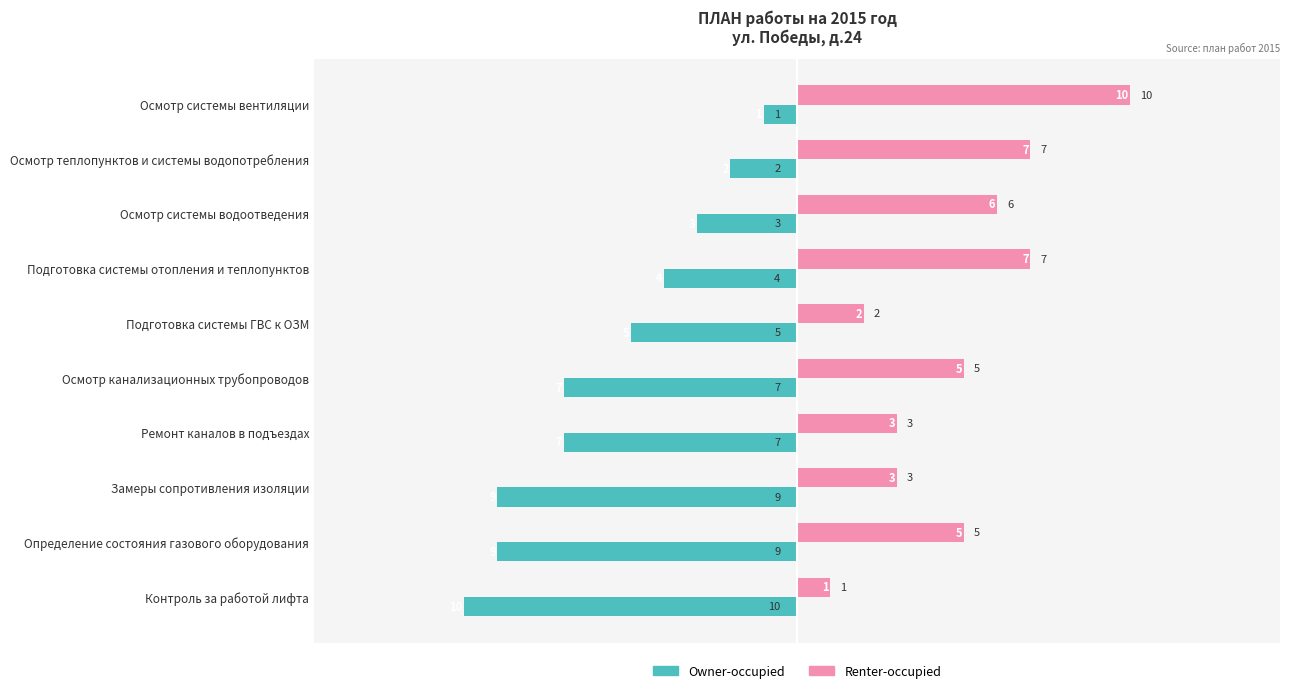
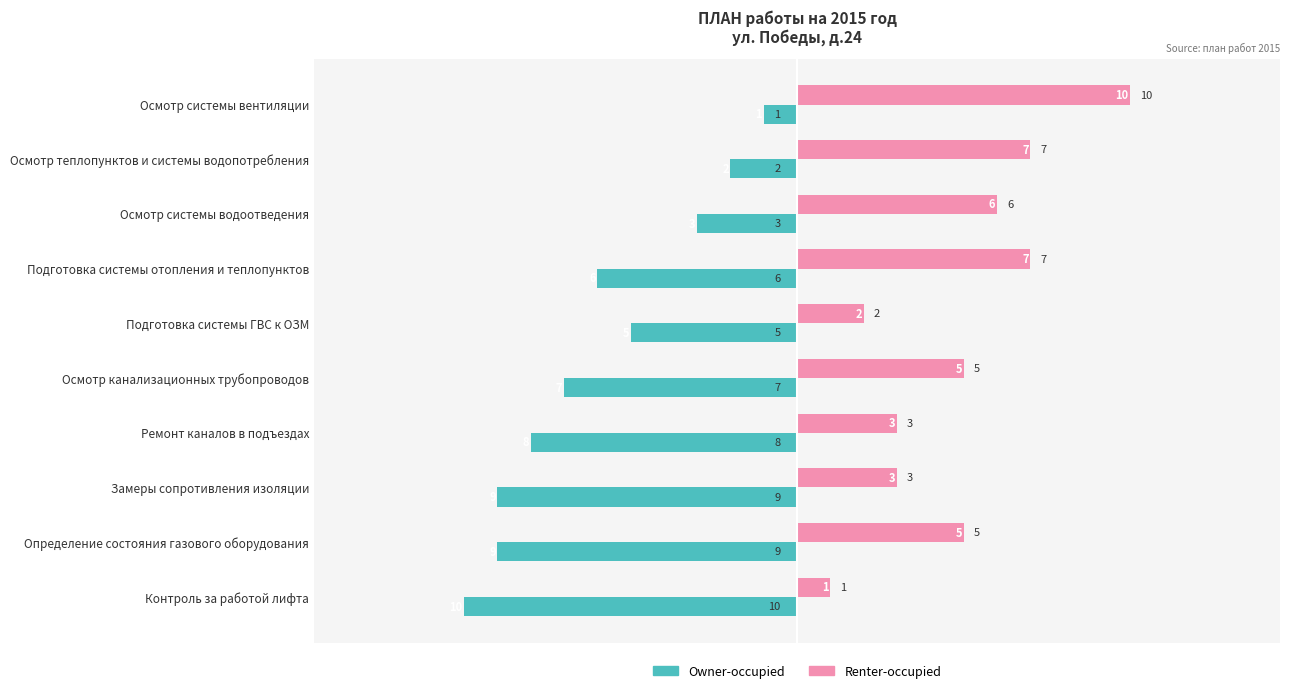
Owner-occupied, Подготовка системы отопления и теплопунктов: 4 -> 6
Owner-occupied, Ремонт каналов в подъездах: 7 -> 8
